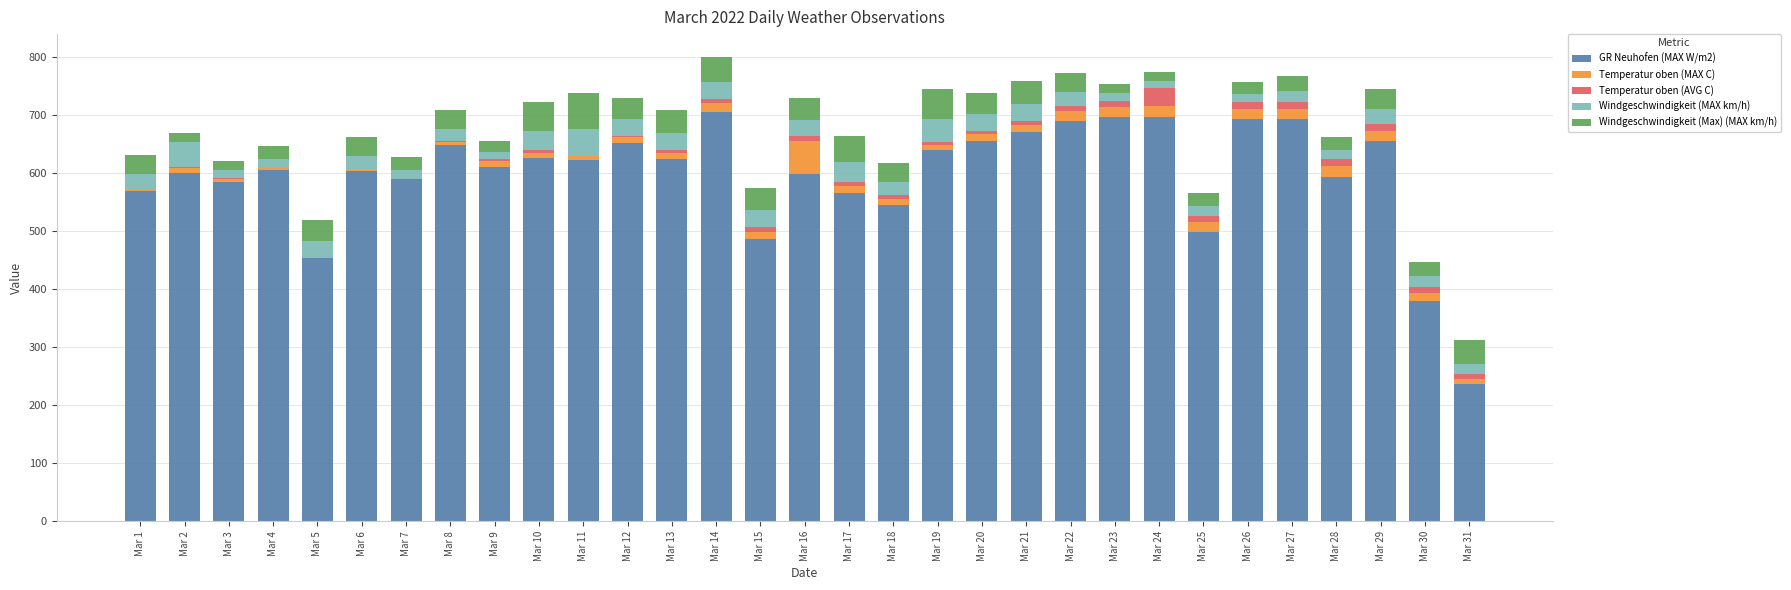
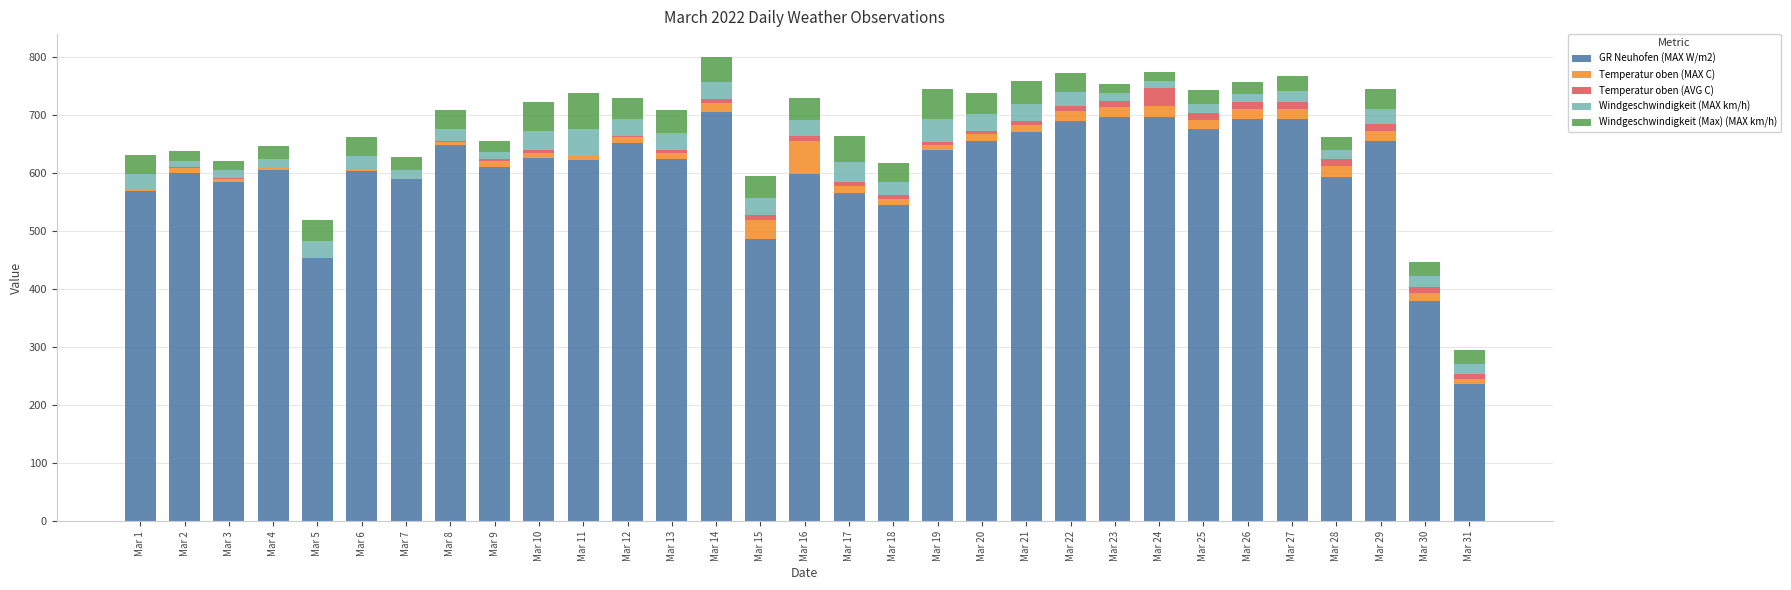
Windgeschwindigkeit (MAX km/h), Mar 2: 40 -> 10
Temperatur oben (MAX C), Mar 15: 10 -> 30
GR Neuhofen (MAX W/m2), Mar 25: 500 -> 670
Windgeschwindigkeit (Max) (MAX km/h), Mar 31: 40 -> 20
